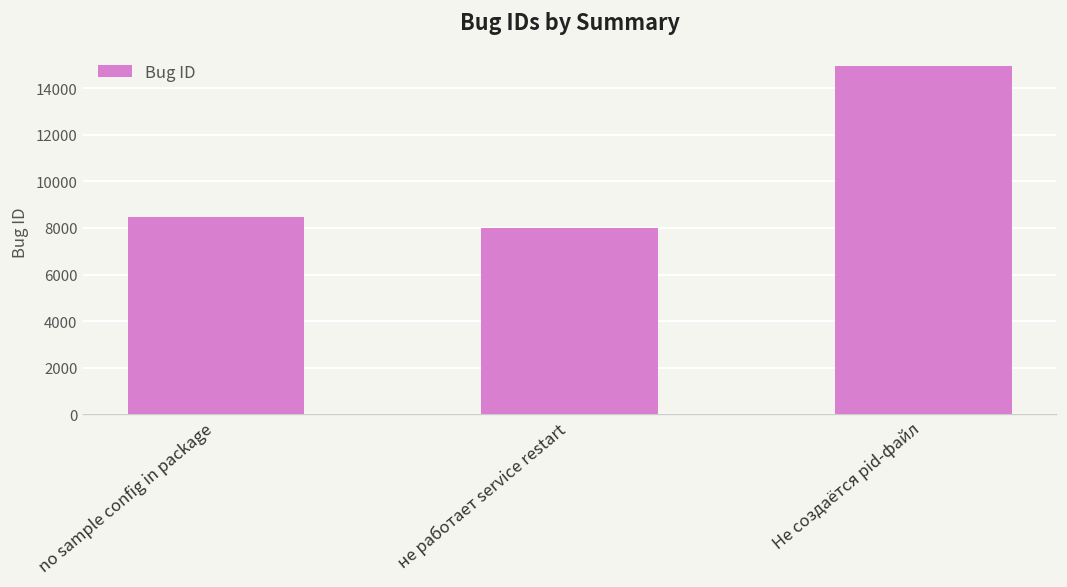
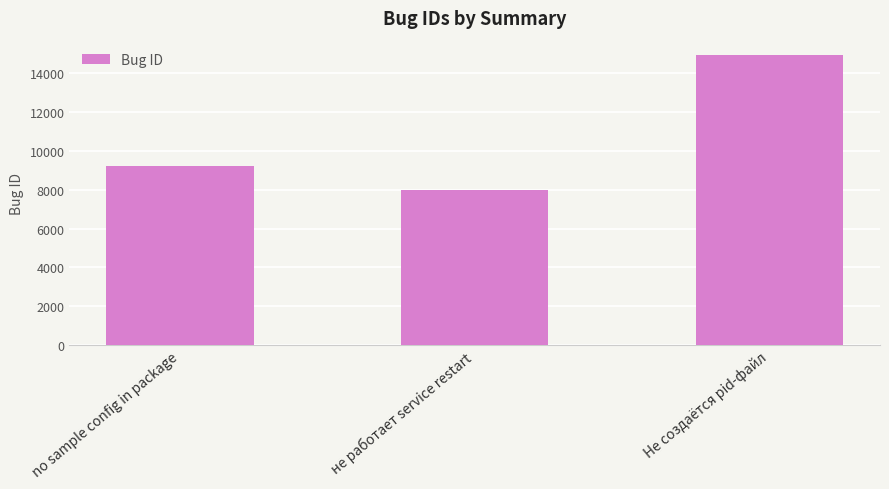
no sample config in package: 8500 -> 9200
